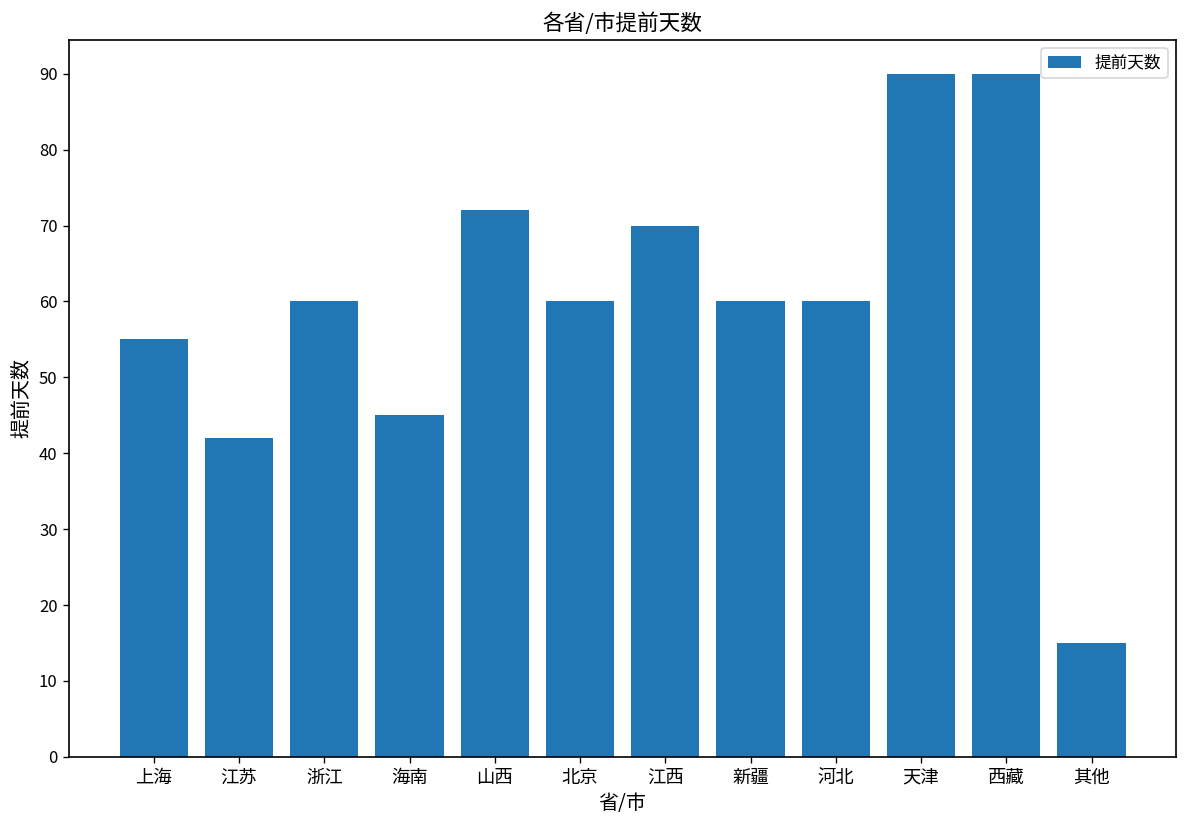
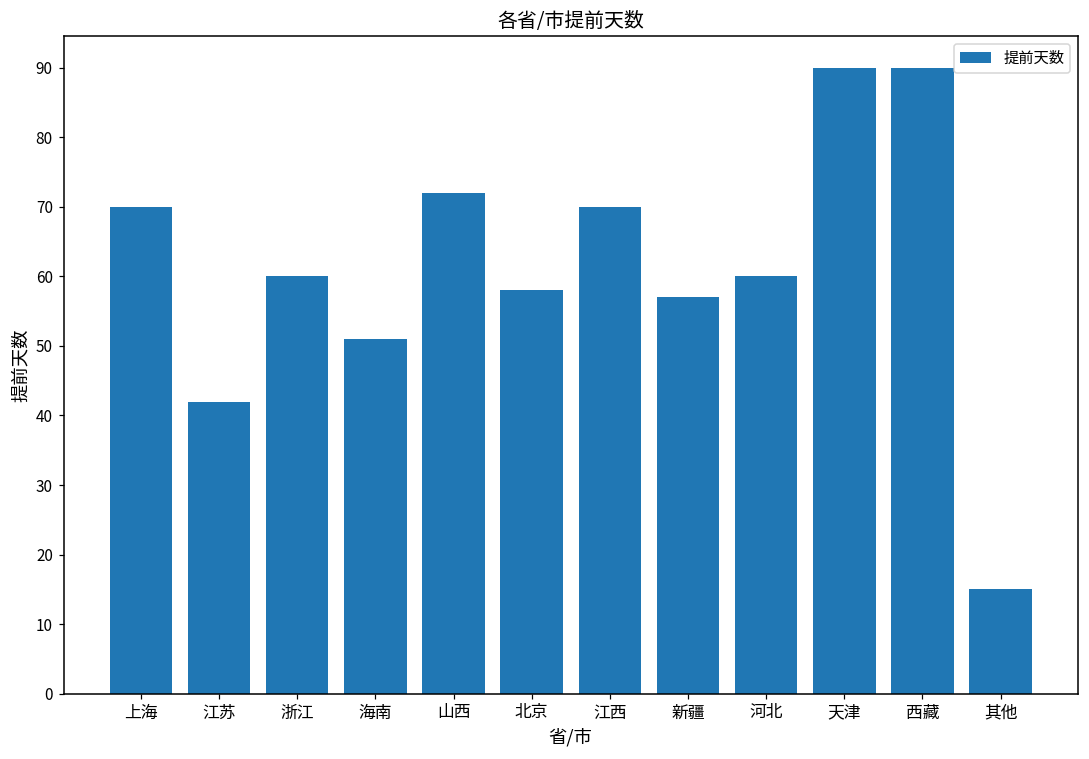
上海: 55 -> 70
海南: 45 -> 51
北京: 60 -> 58
新疆: 60 -> 57
